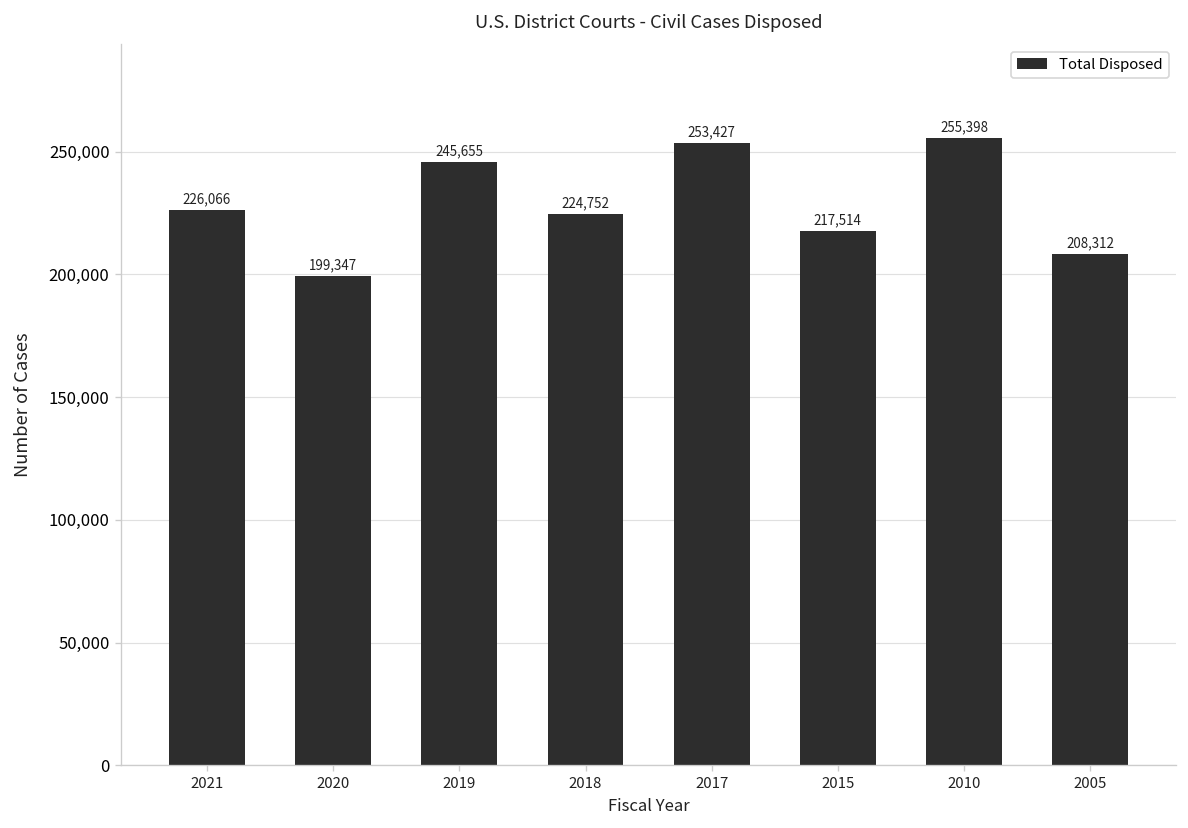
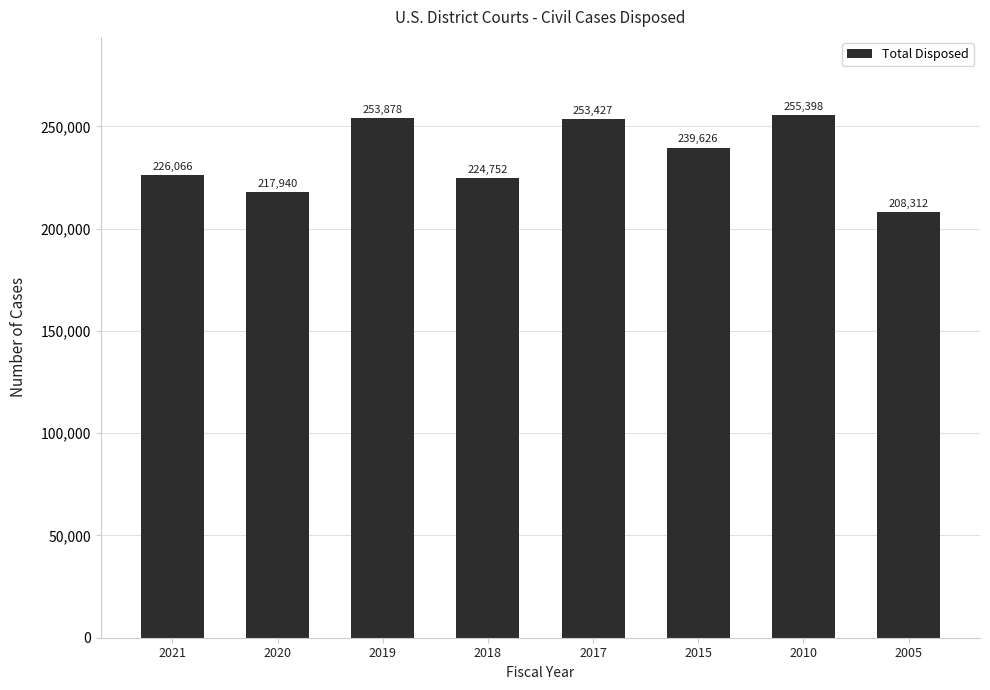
2020: 199,347 -> 217,940
2019: 245,655 -> 253,878
2015: 217,514 -> 239,626
